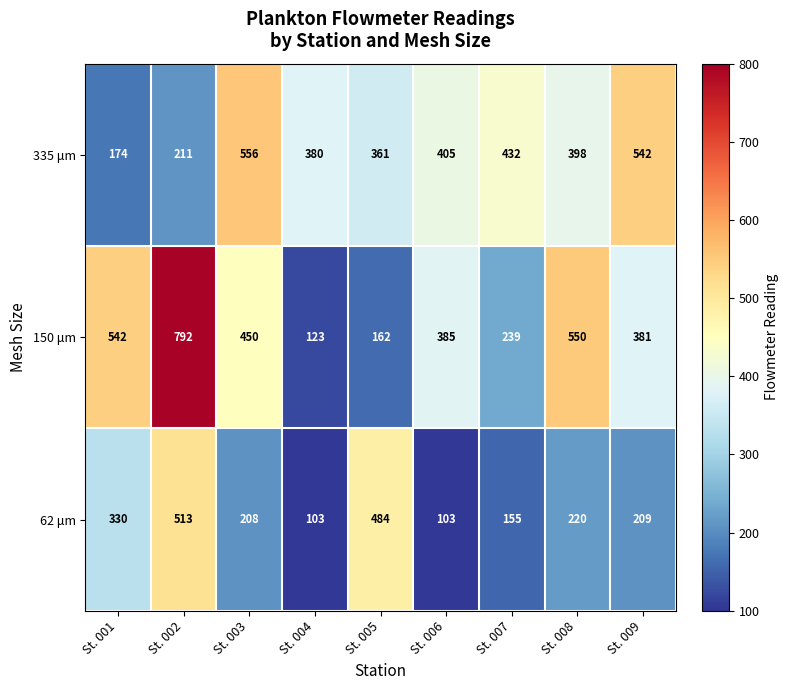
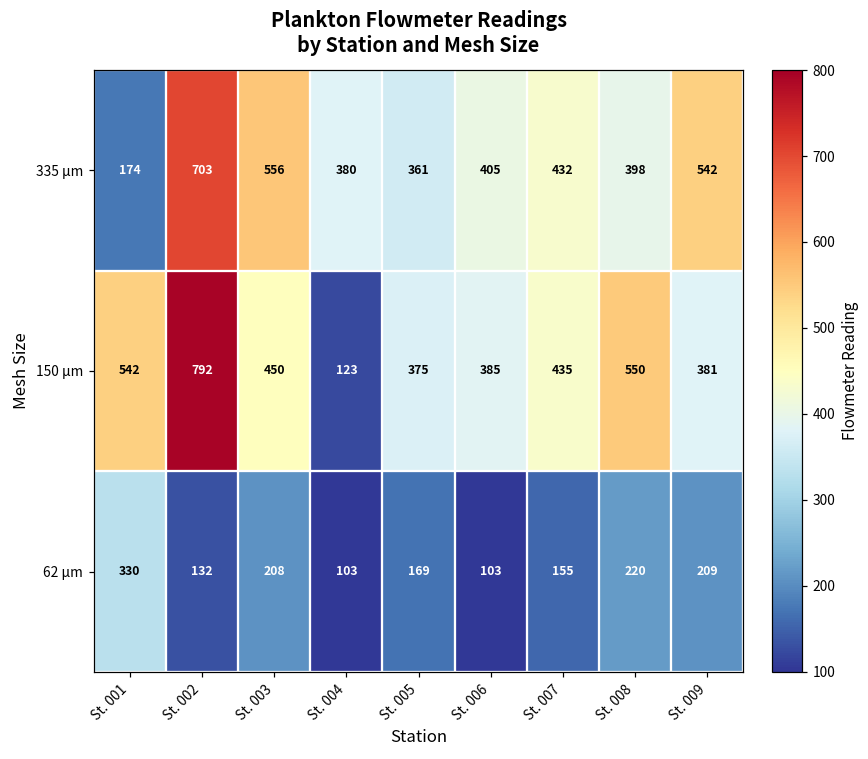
335 μm, St. 002: 211 -> 703
150 μm, St. 005: 162 -> 375
150 μm, St. 007: 239 -> 435
62 μm, St. 002: 513 -> 132
62 μm, St. 005: 484 -> 169
